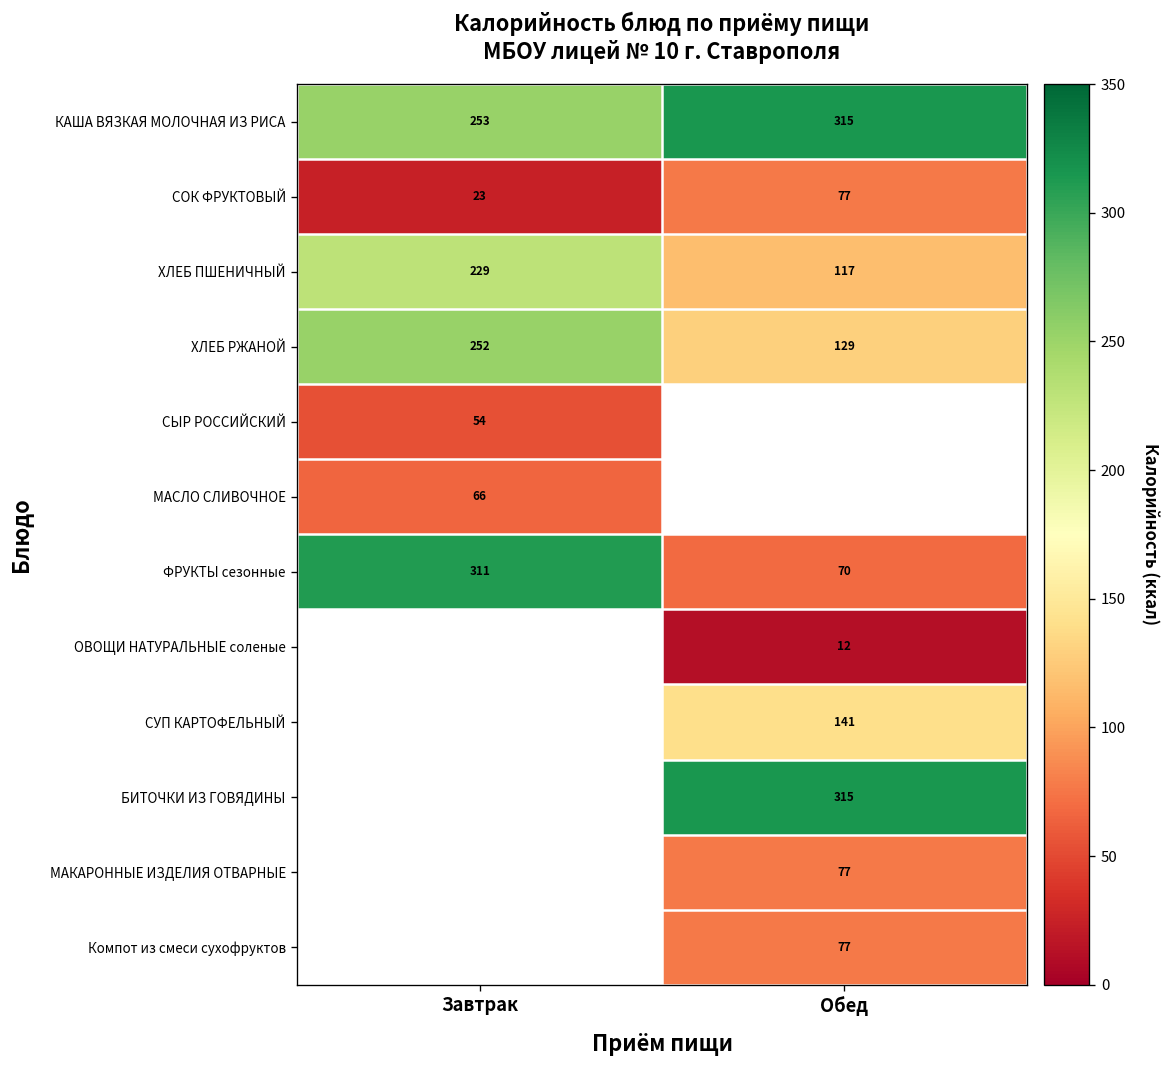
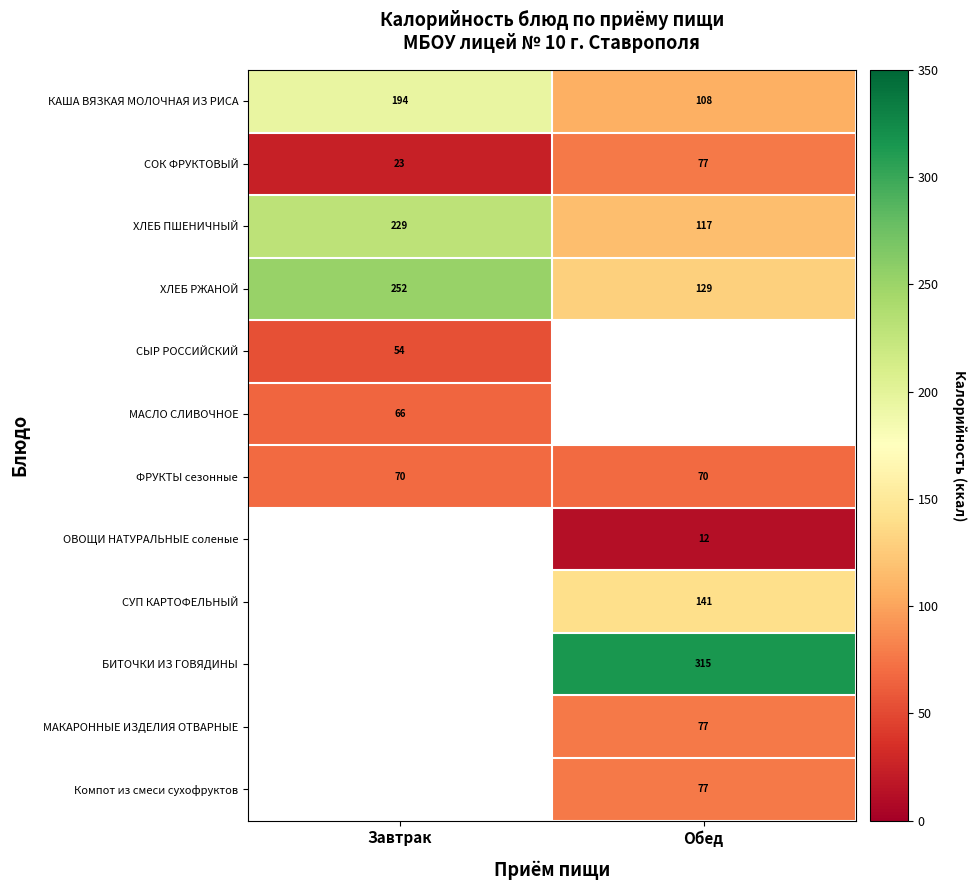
КАША ВЯЗКАЯ МОЛОЧНАЯ ИЗ РИСА, Завтрак: 253 -> 194
КАША ВЯЗКАЯ МОЛОЧНАЯ ИЗ РИСА, Обед: 315 -> 108
ФРУКТЫ сезонные, Завтрак: 311 -> 70
